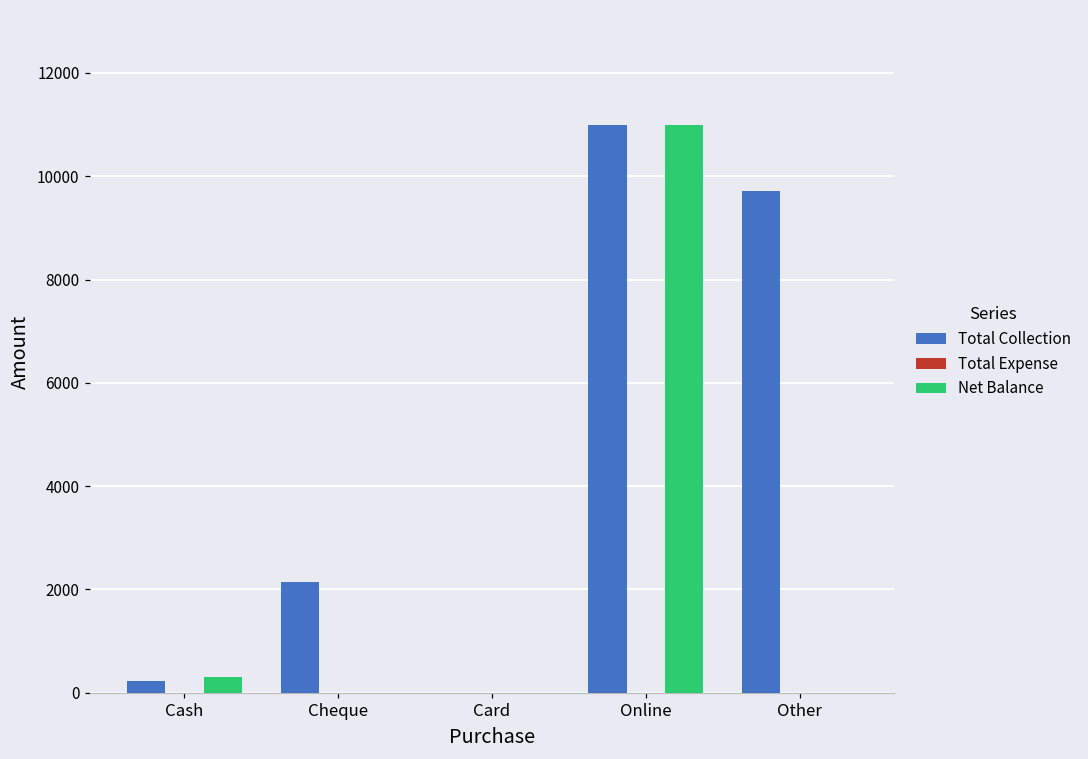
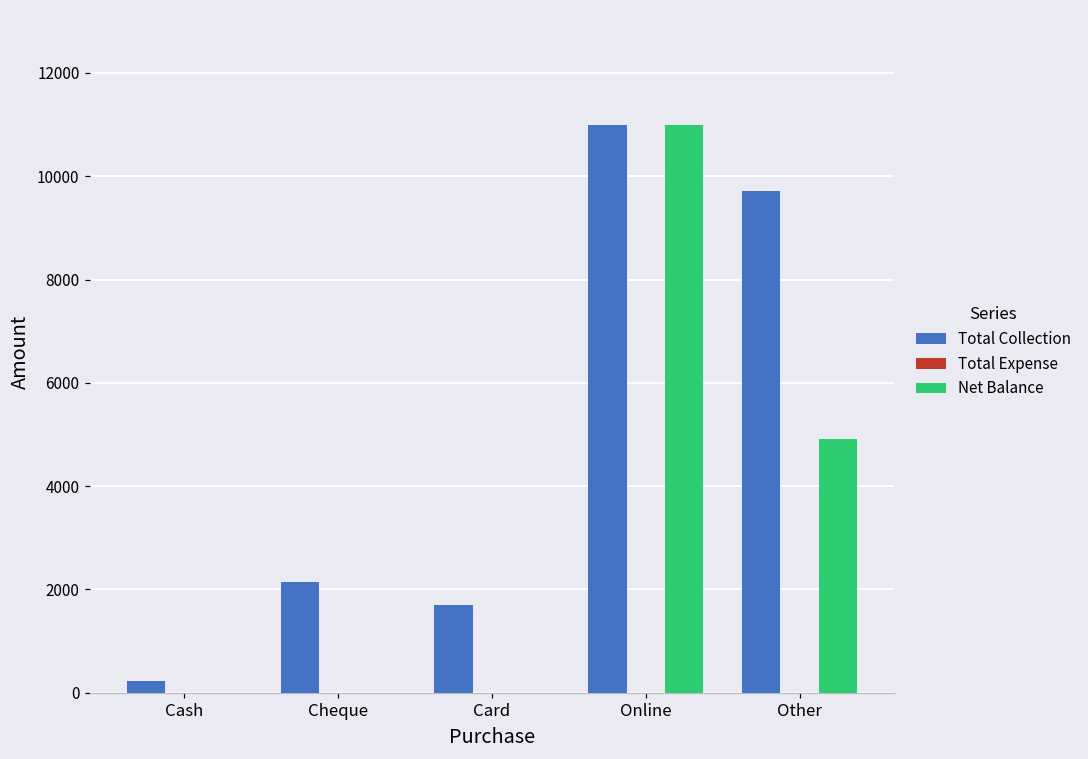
Net Balance, Cash: 300 -> 0
Total Collection, Card: 0 -> 1700
Net Balance, Other: 0 -> 4900
